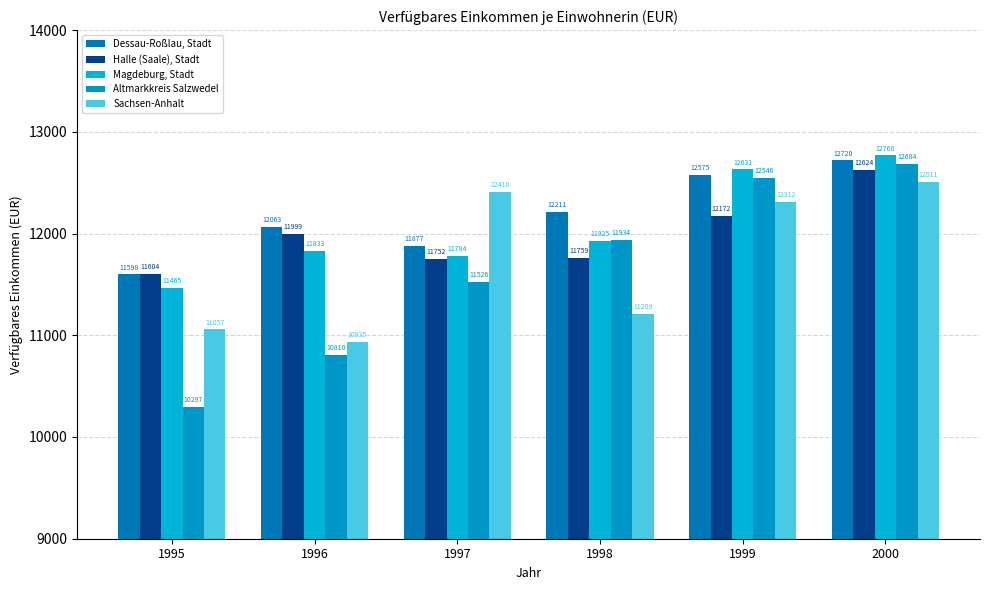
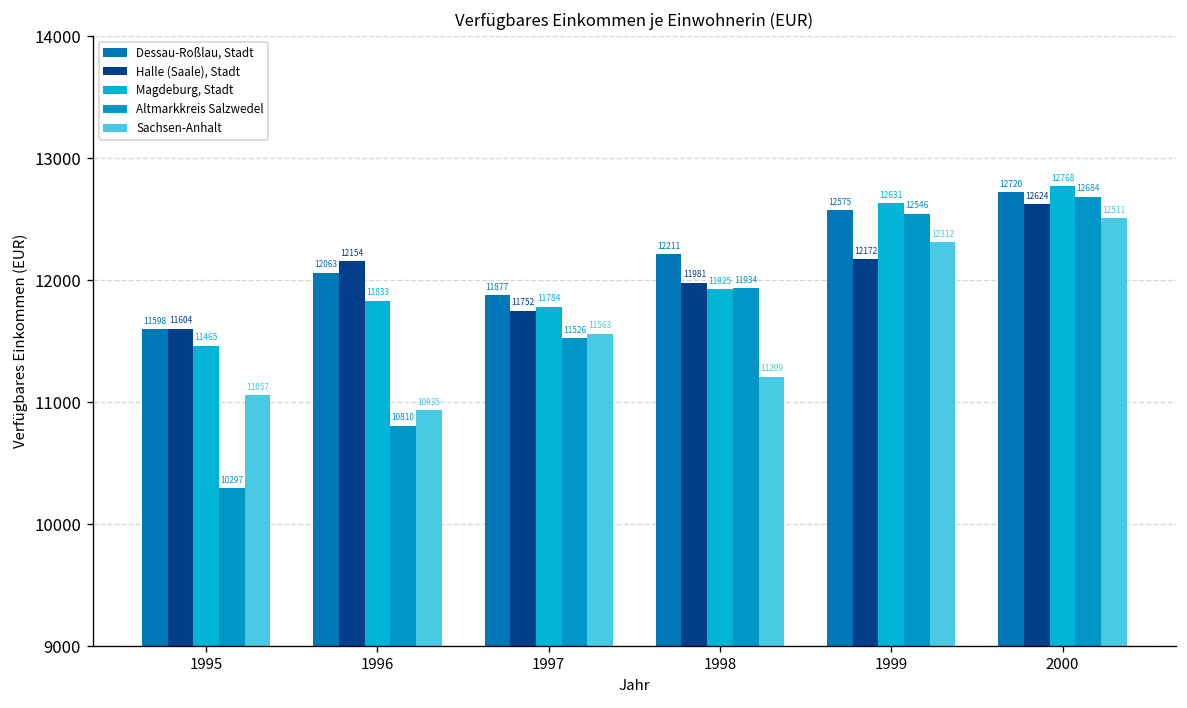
Halle (Saale), Stadt, 1996: 11999 -> 12154
Sachsen-Anhalt, 1997: 12410 -> 11563
Halle (Saale), Stadt, 1998: 11759 -> 11981
